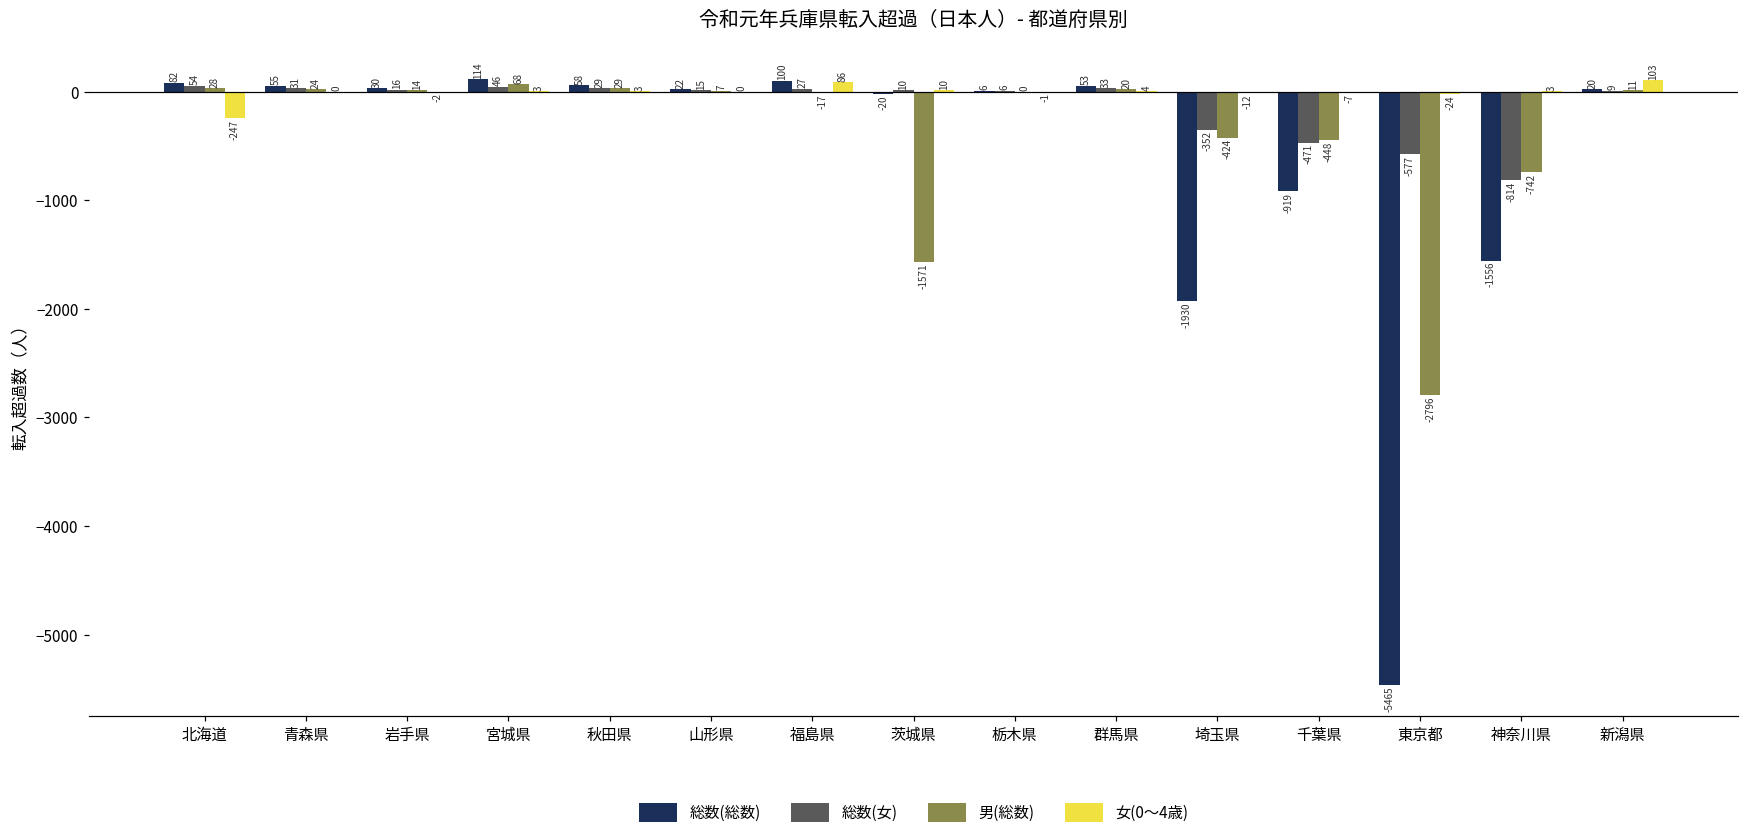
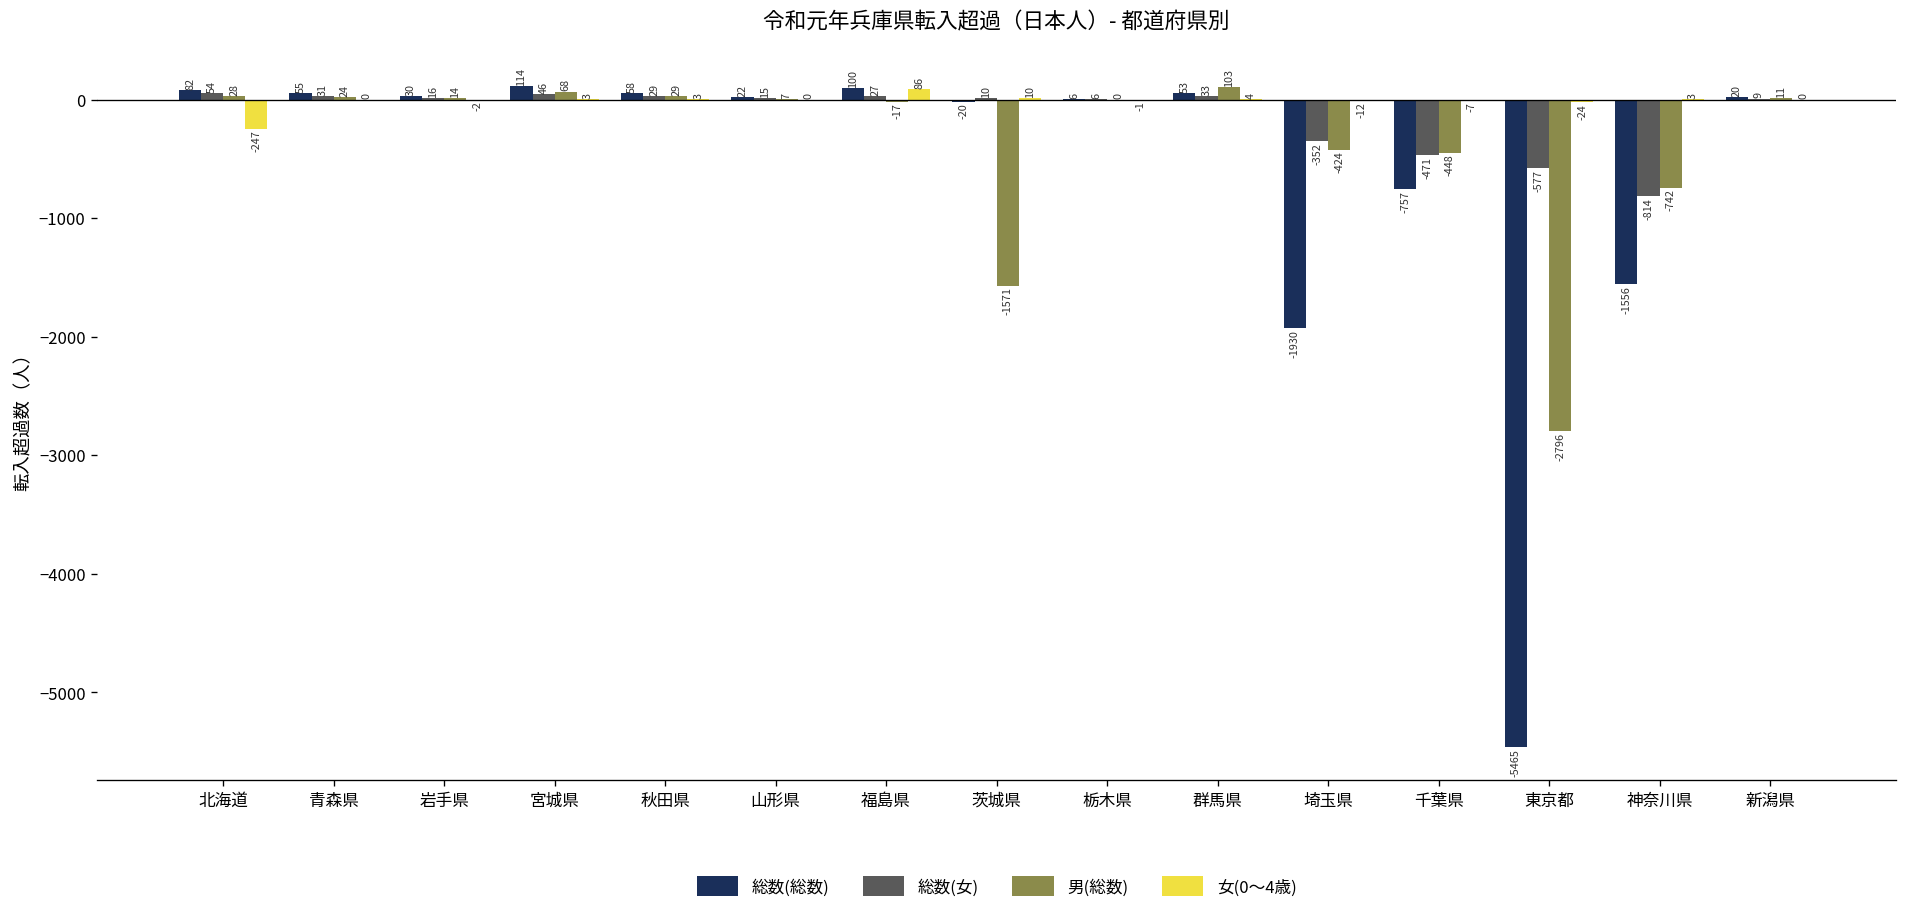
男(総数), 群馬県: 20 -> 103
総数(総数), 千葉県: -919 -> -757
女(0～4歳), 新潟県: 103 -> 0
